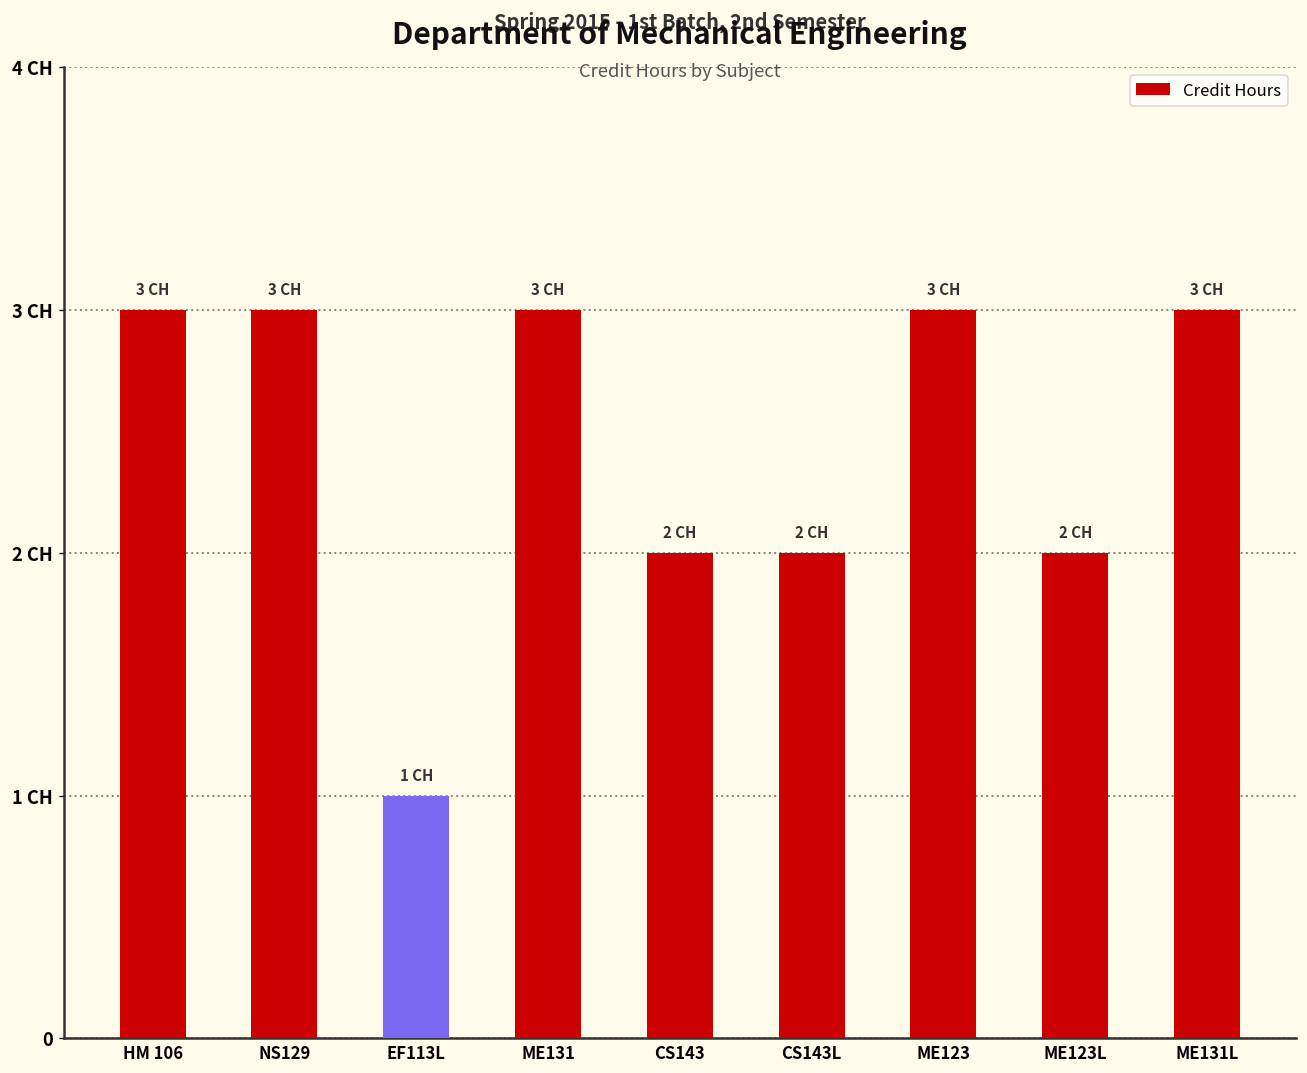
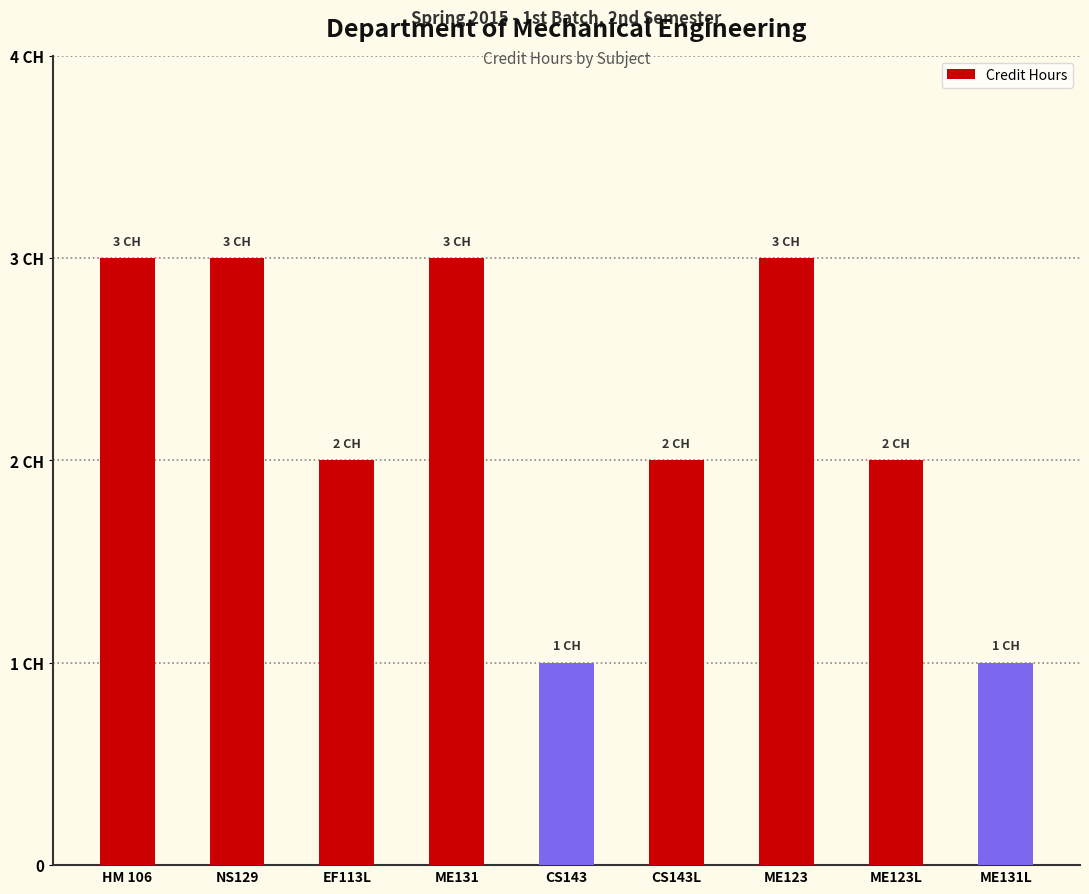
EF113L: 1 -> 2
CS143: 2 -> 1
ME131L: 3 -> 1
